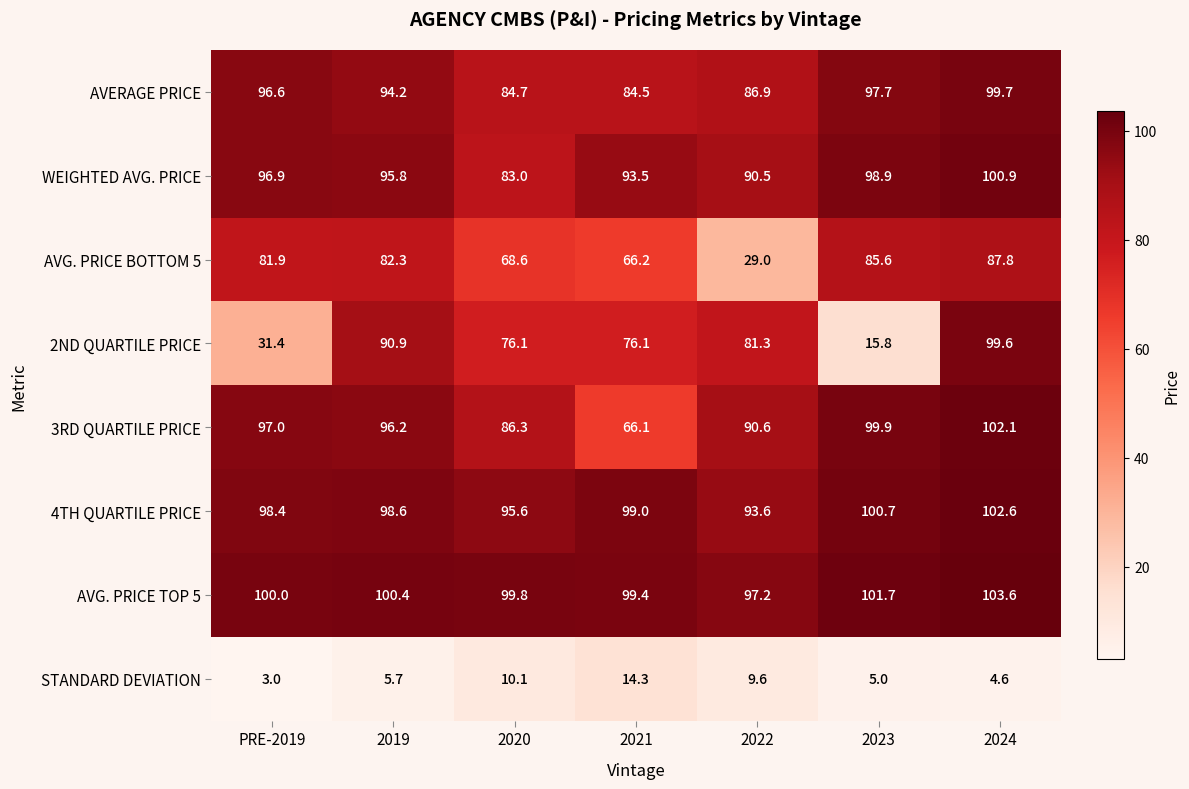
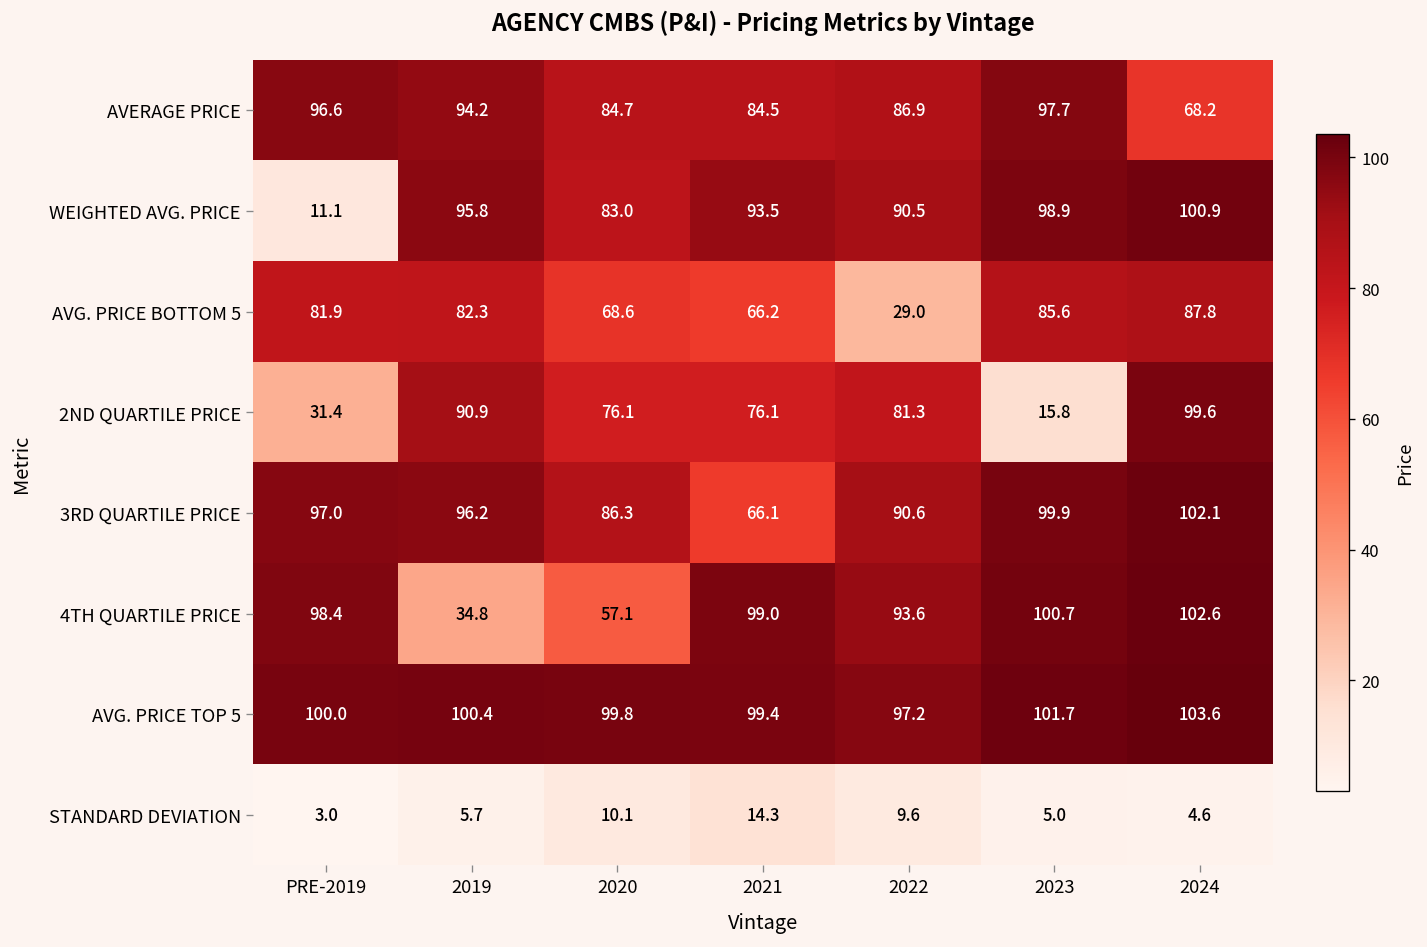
AVERAGE PRICE, 2024: 99.7 -> 68.2
WEIGHTED AVG. PRICE, PRE-2019: 96.9 -> 11.1
4TH QUARTILE PRICE, 2019: 98.6 -> 34.8
4TH QUARTILE PRICE, 2020: 95.6 -> 57.1
